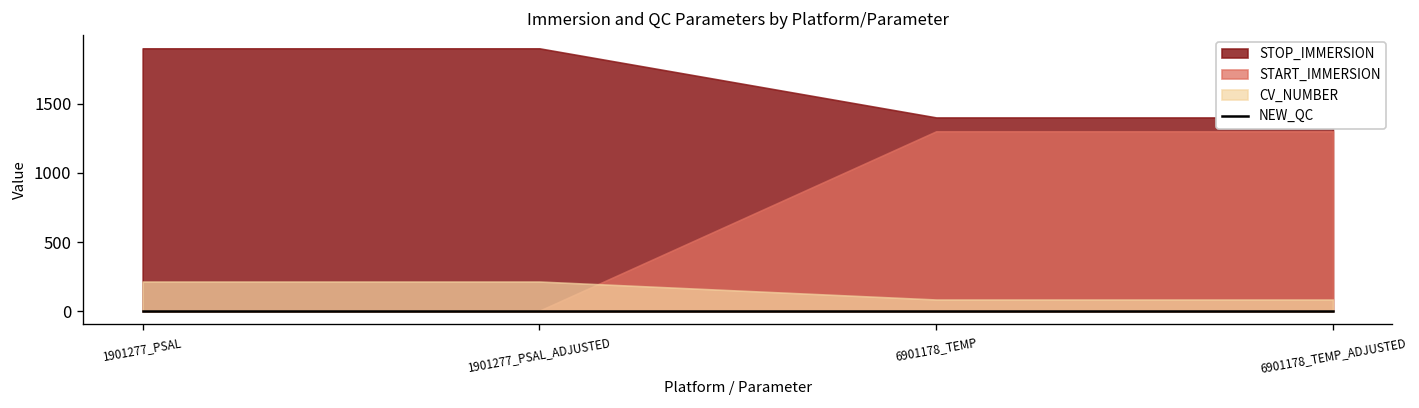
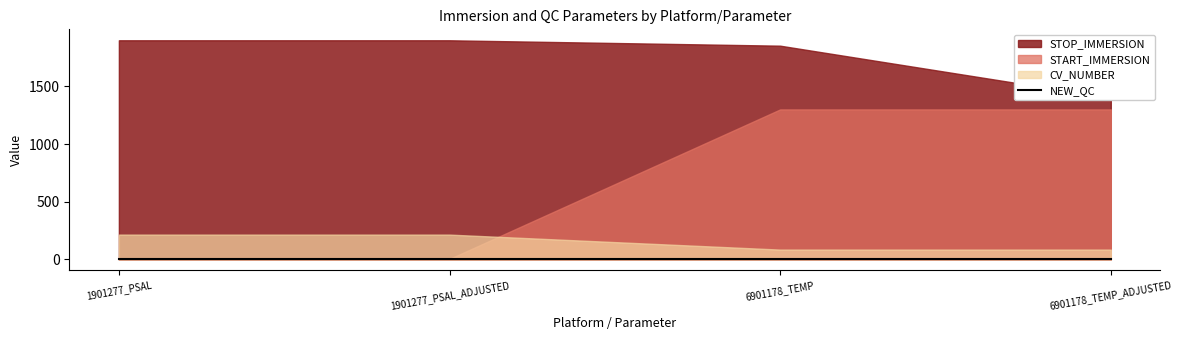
STOP_IMMERSION, 6901178_TEMP: 1400 -> 1850
